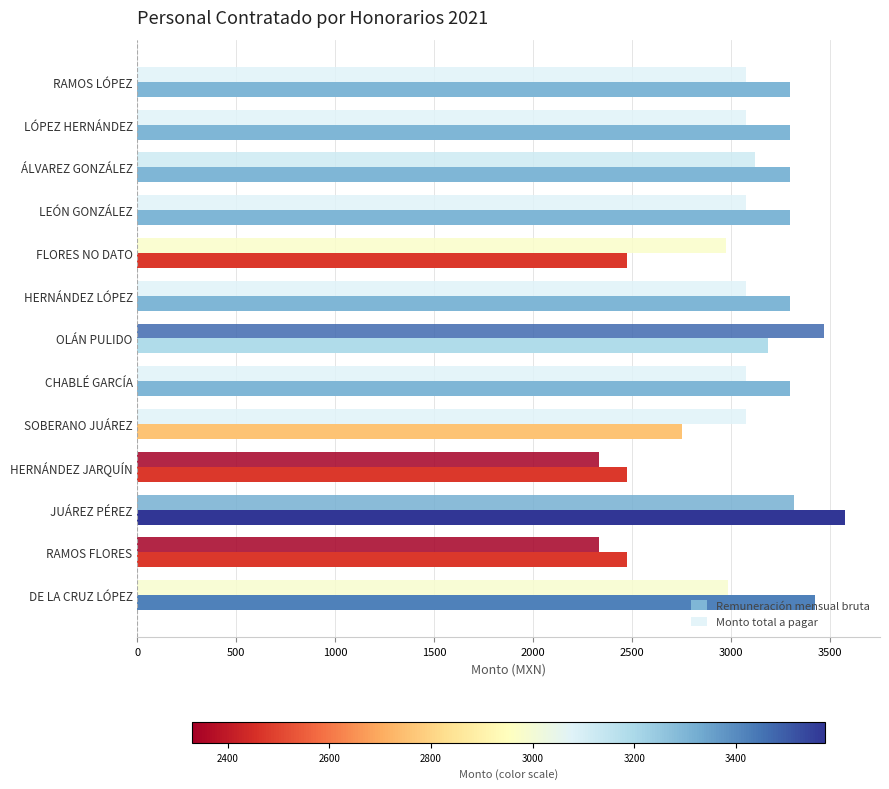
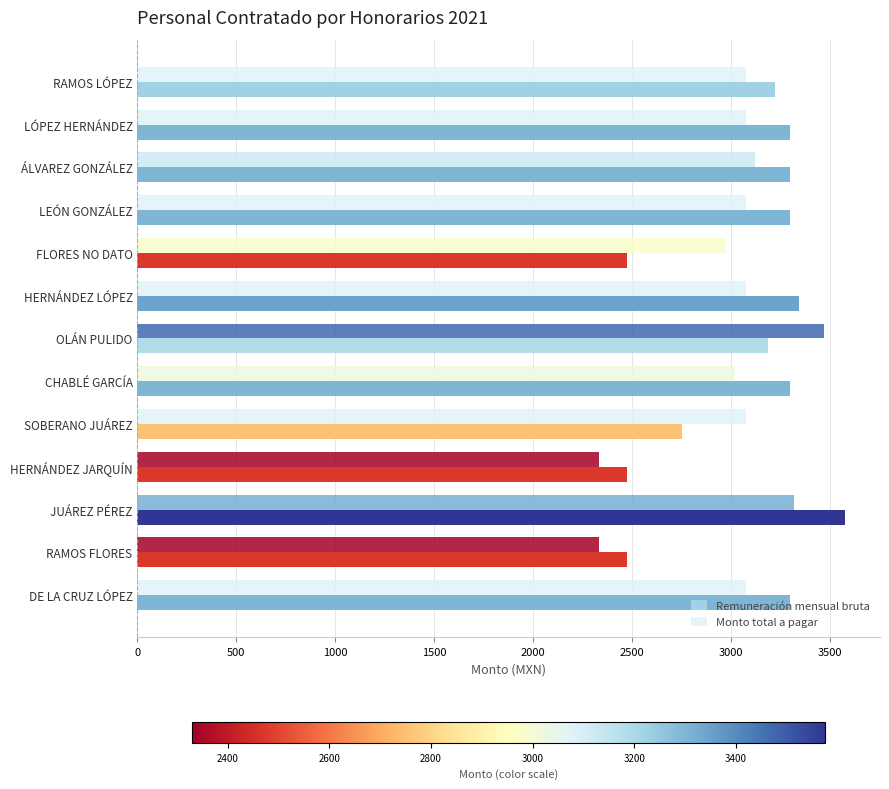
Remuneración mensual bruta, RAMOS LÓPEZ: 3300 -> 3220
Remuneración mensual bruta, HERNÁNDEZ LÓPEZ: 3300 -> 3340
Monto total a pagar, CHABLÉ GARCÍA: 3080 -> 3020
Monto total a pagar, DE LA CRUZ LÓPEZ: 2990 -> 3080
Remuneración mensual bruta, DE LA CRUZ LÓPEZ: 3420 -> 3300
